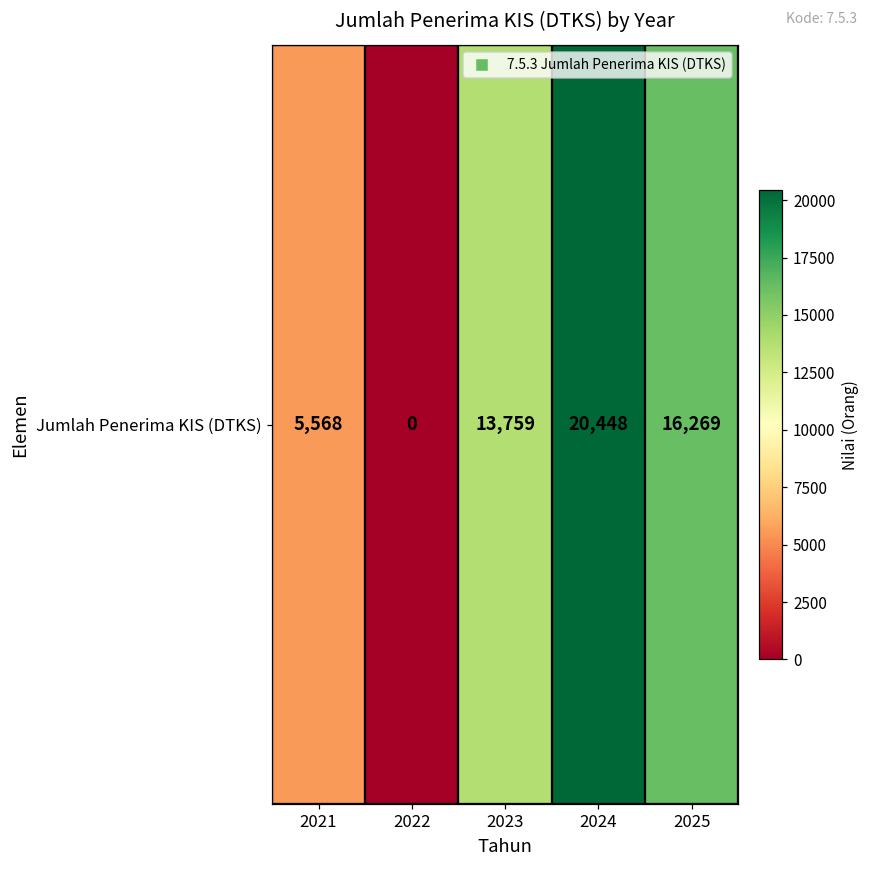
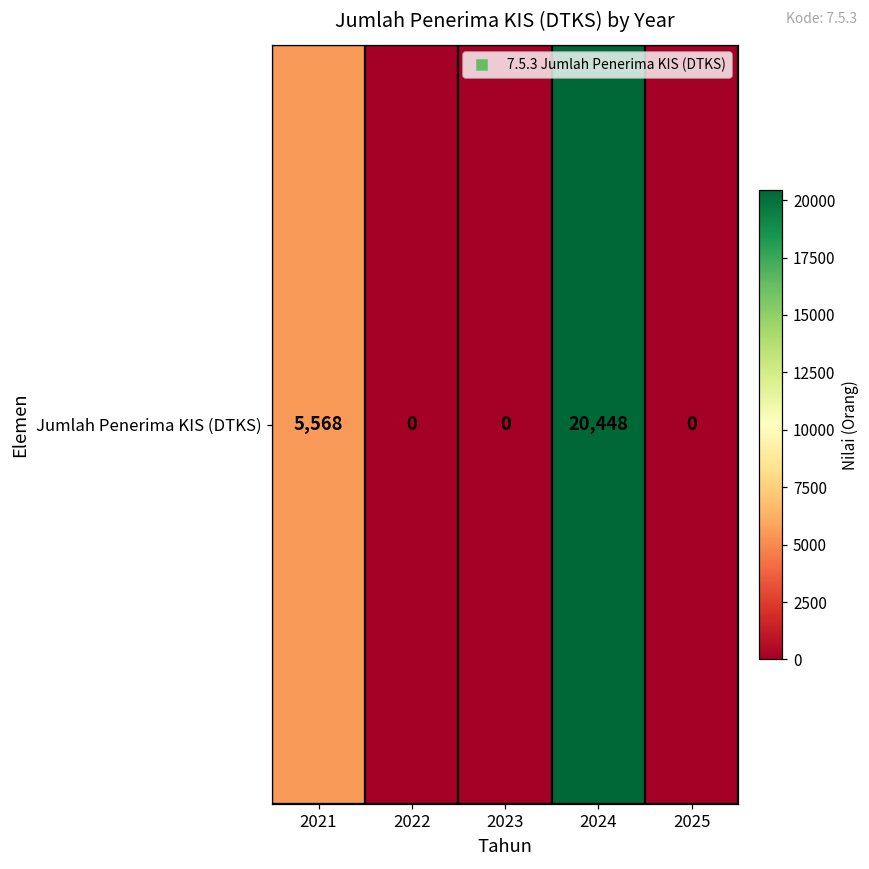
Jumlah Penerima KIS (DTKS), 2023: 13,759 -> 0
Jumlah Penerima KIS (DTKS), 2025: 16,269 -> 0
